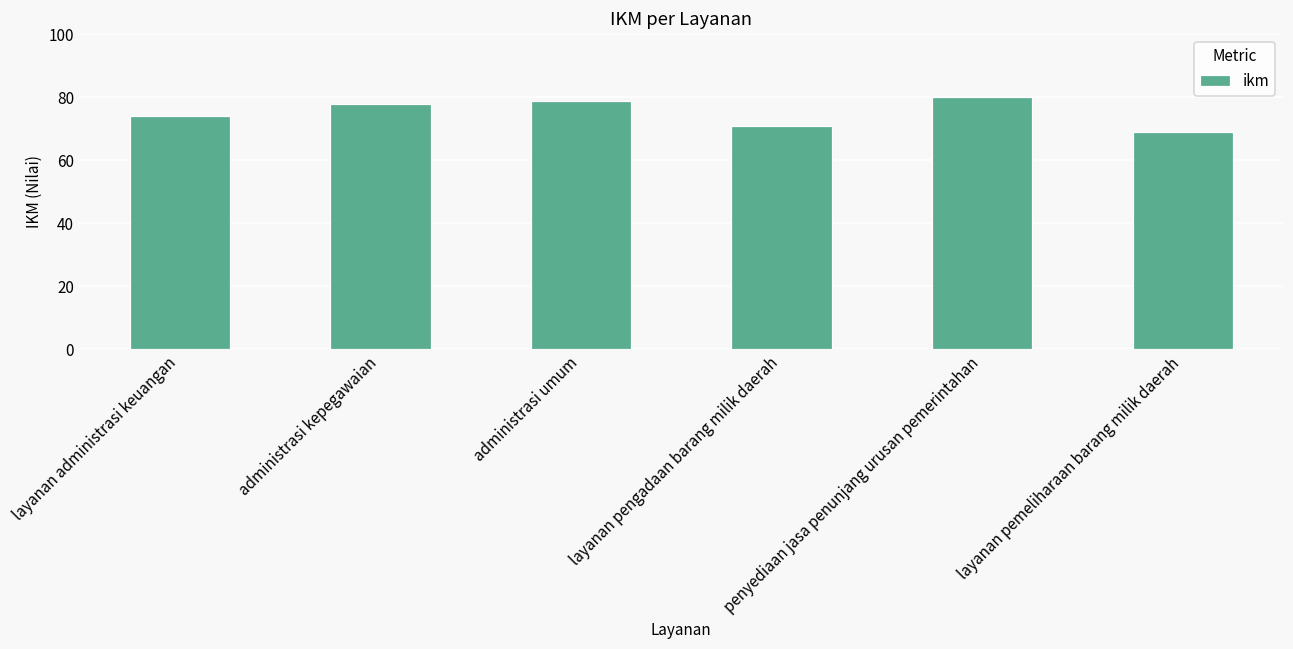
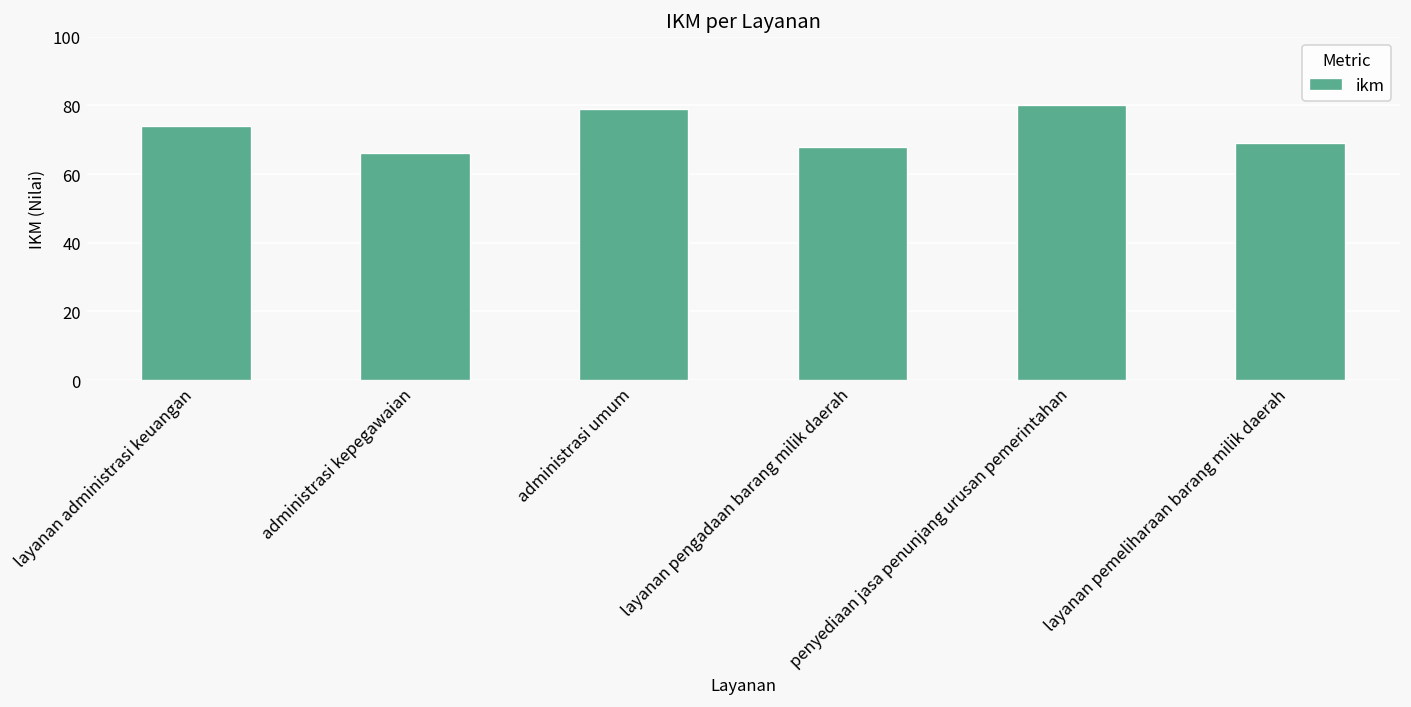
administrasi kepegawaian: 78 -> 66
layanan pengadaan barang milik daerah: 71 -> 68
